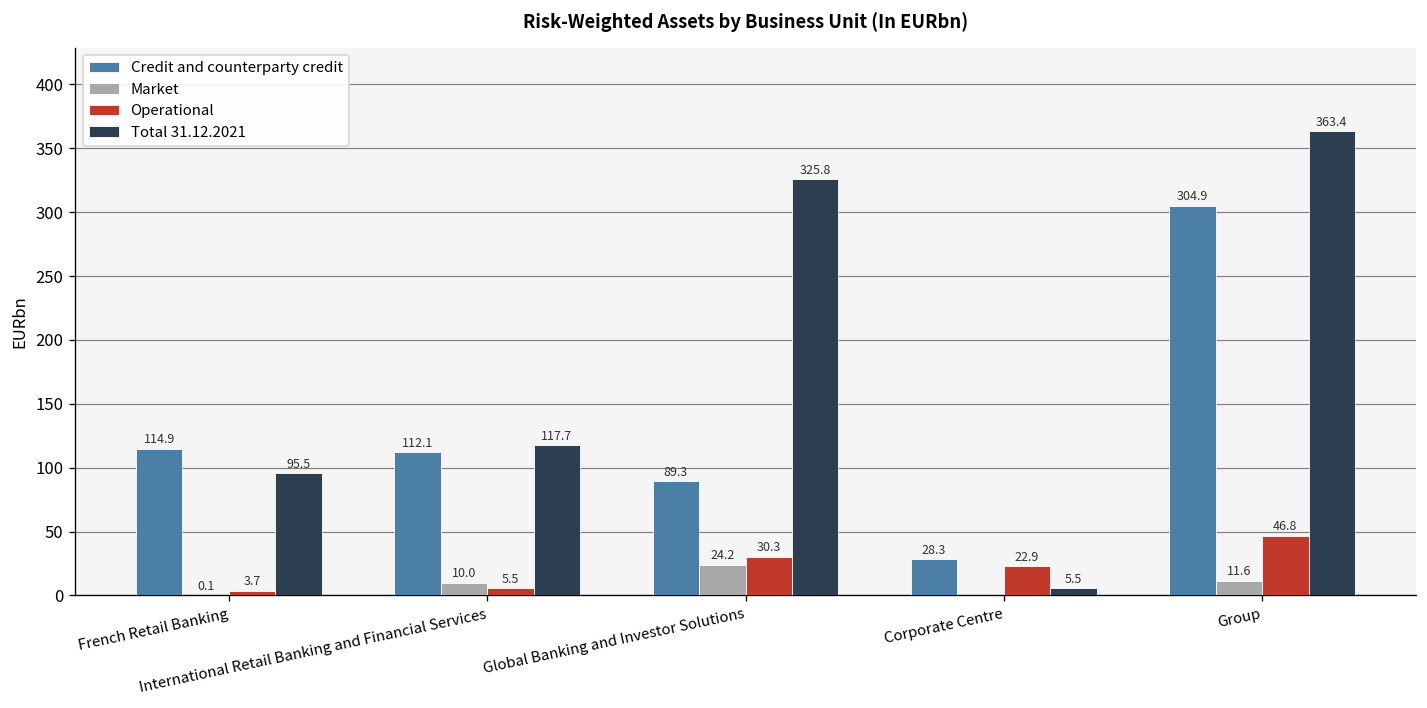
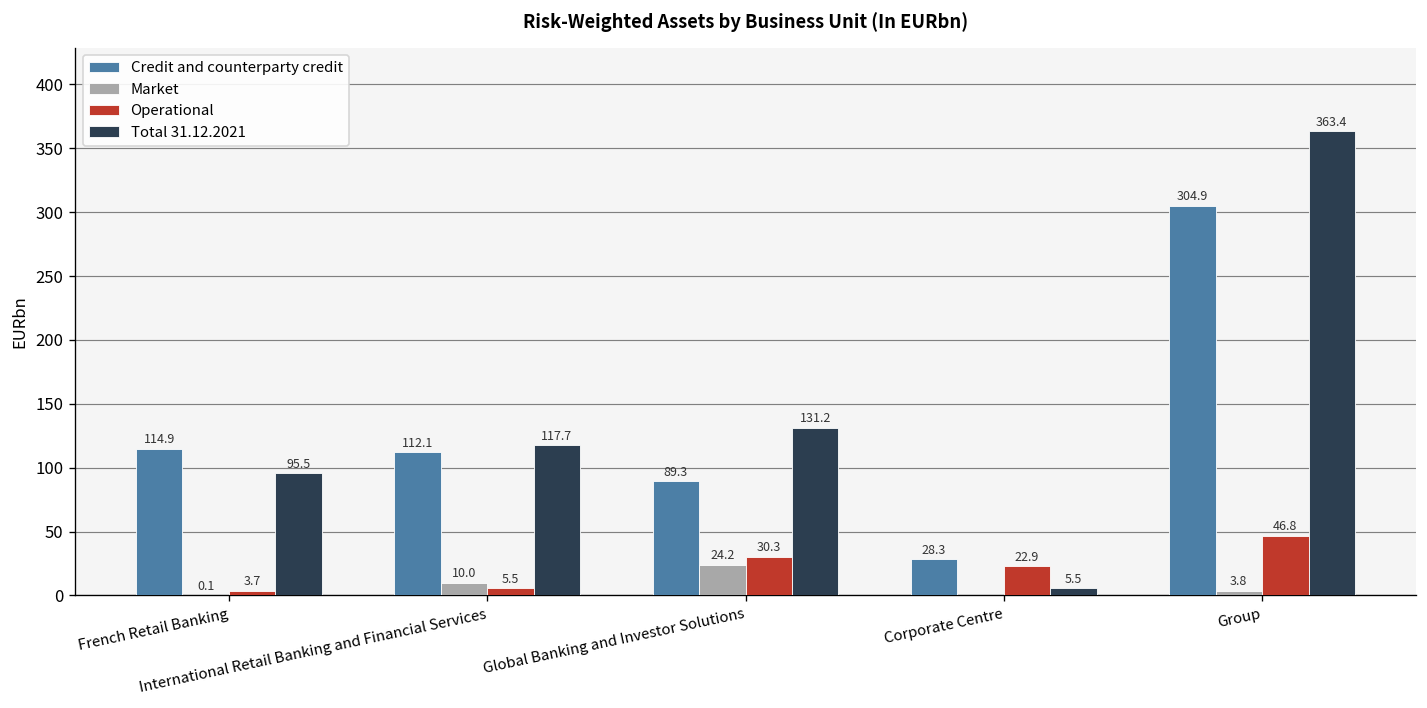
Total 31.12.2021, Global Banking and Investor Solutions: 325.8 -> 131.2
Market, Group: 11.6 -> 3.8
